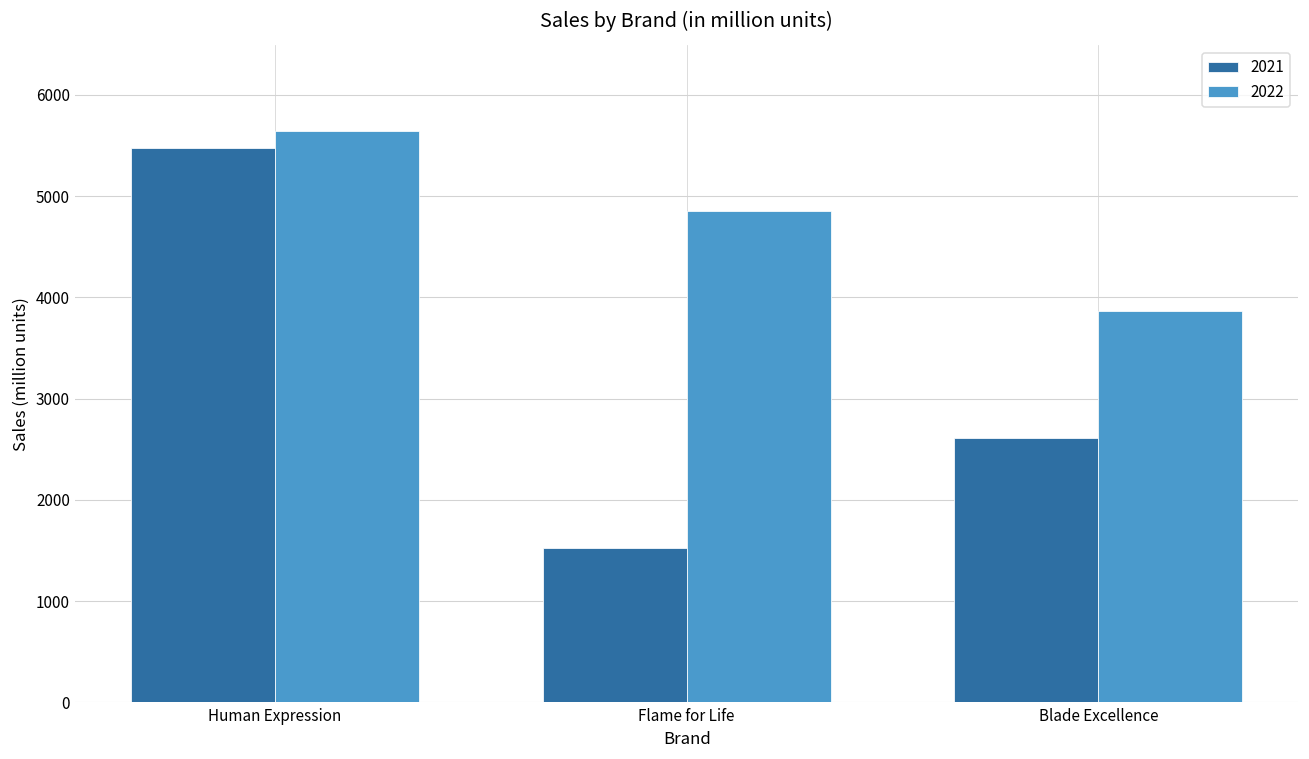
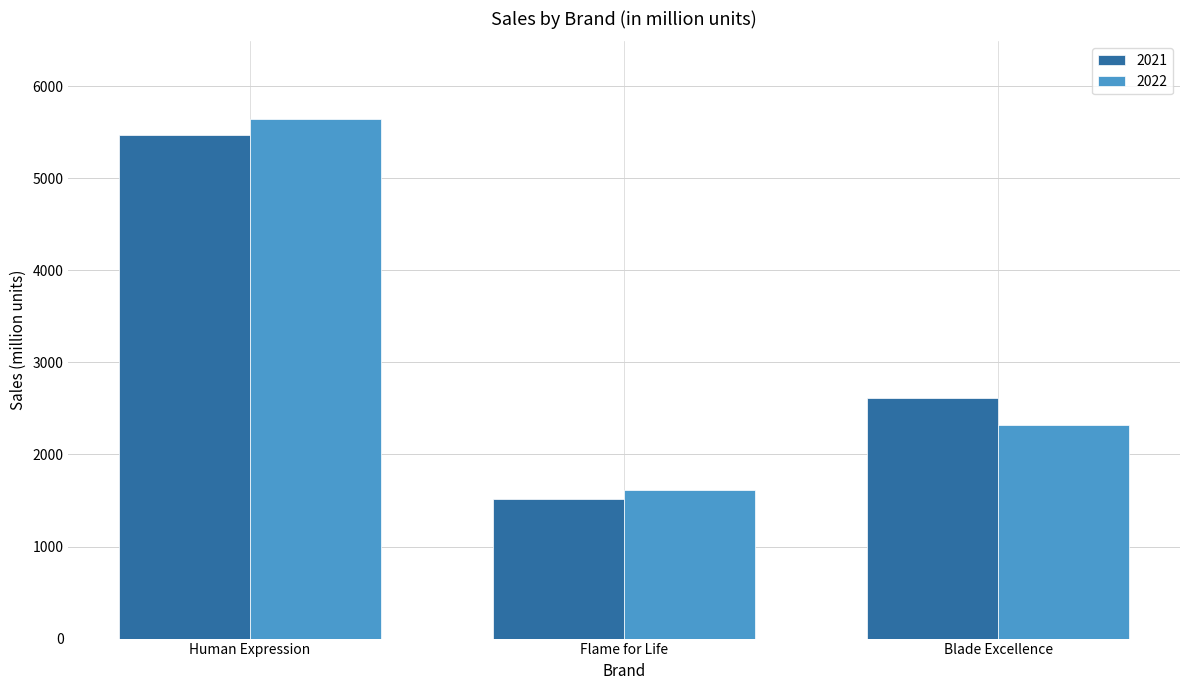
2022, Flame for Life: 4900 -> 1600
2022, Blade Excellence: 3900 -> 2300
